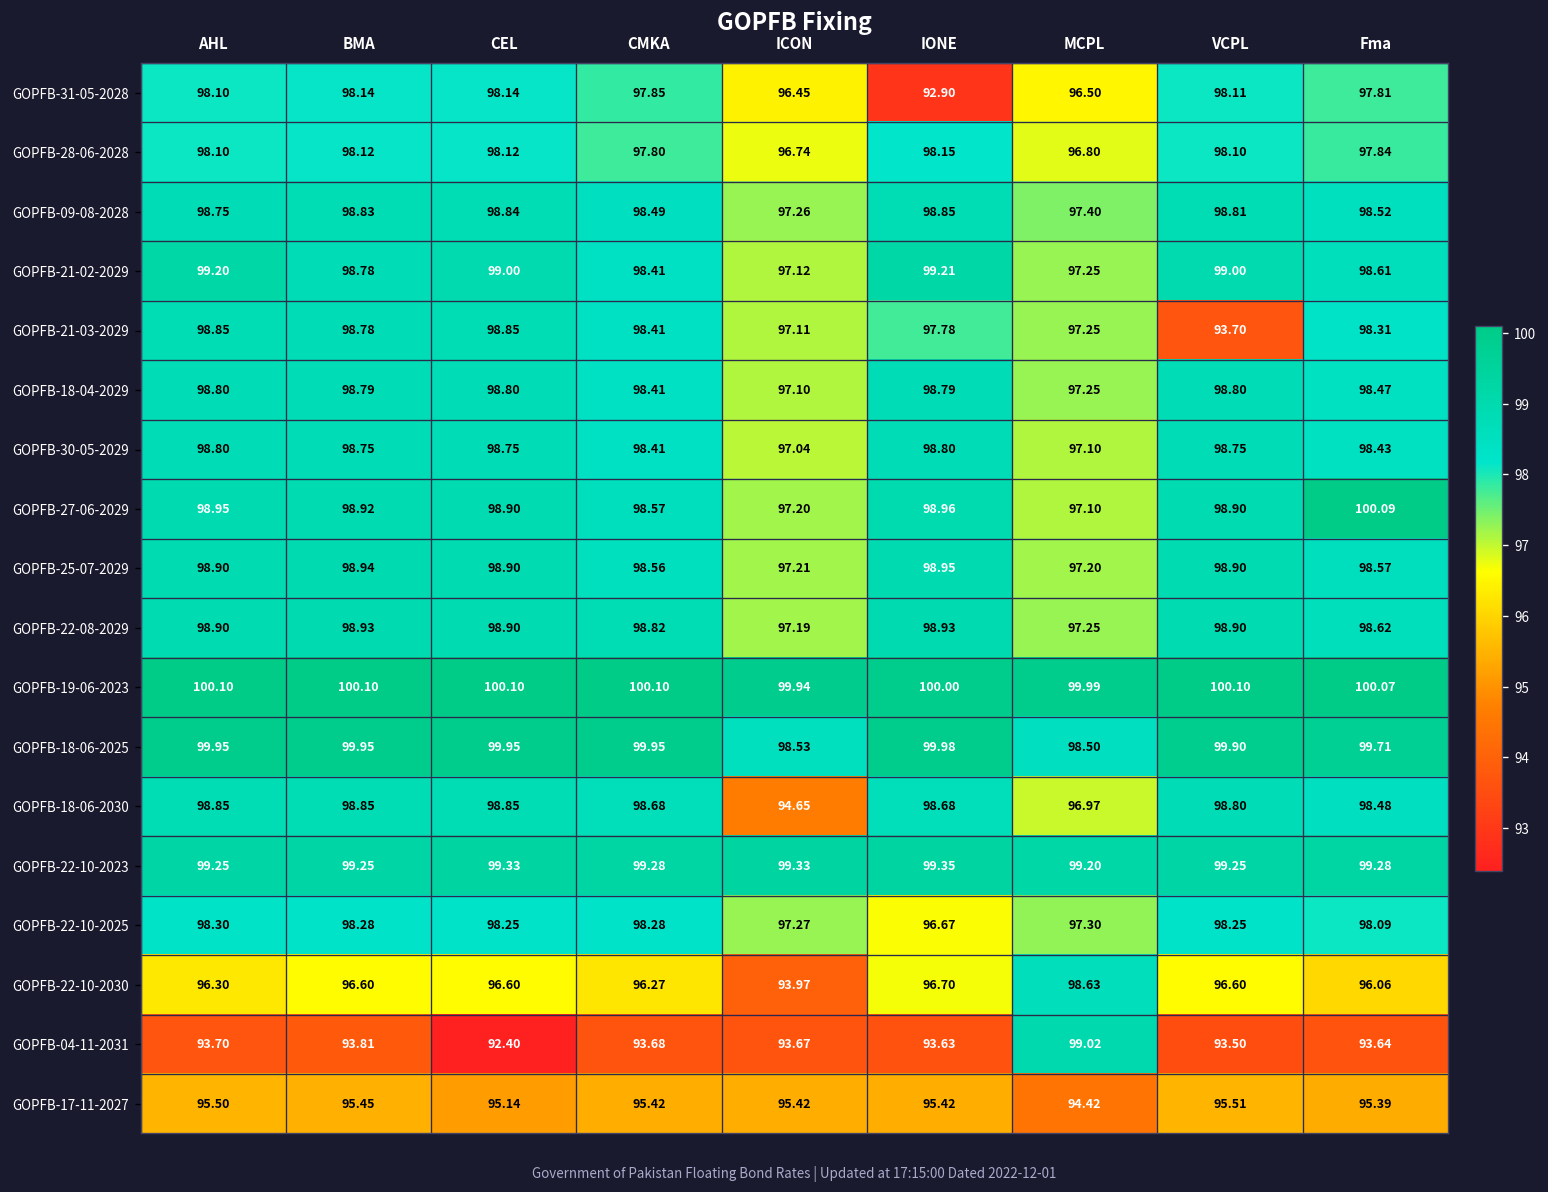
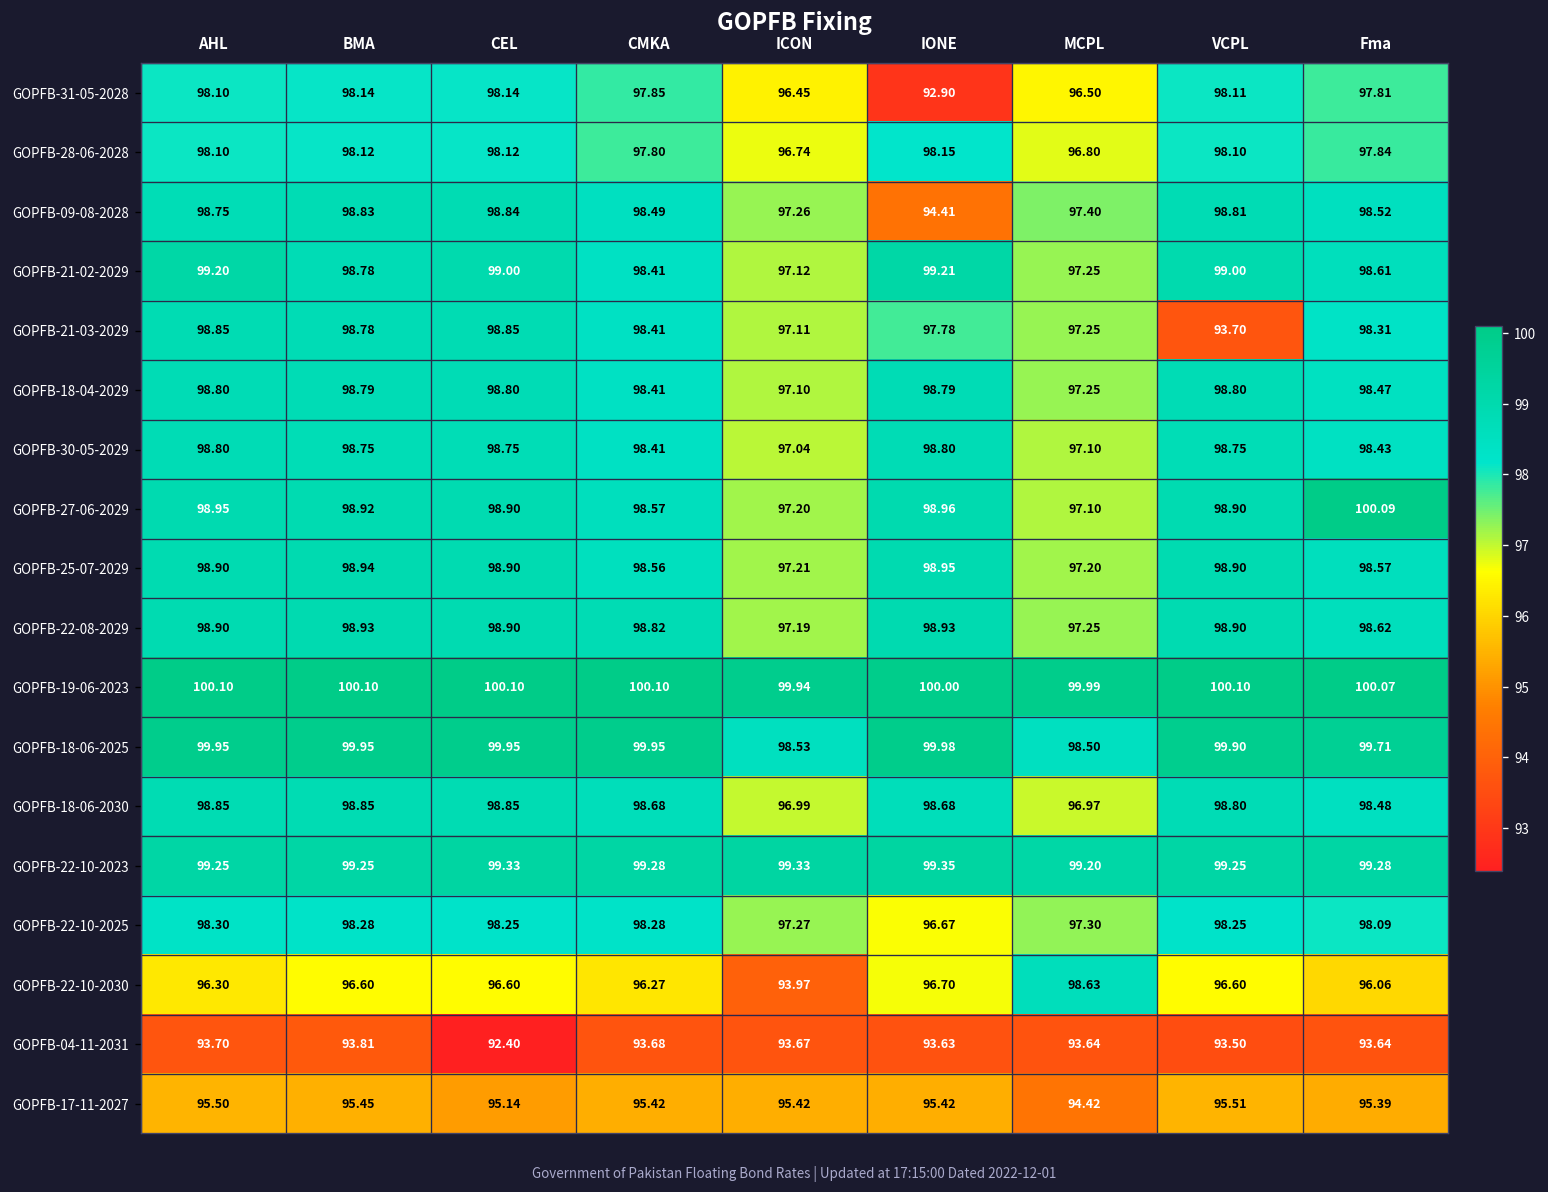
GOPFB-09-08-2028, IONE: 98.85 -> 94.41
GOPFB-18-06-2030, ICON: 94.65 -> 96.99
GOPFB-04-11-2031, MCPL: 99.02 -> 93.64
